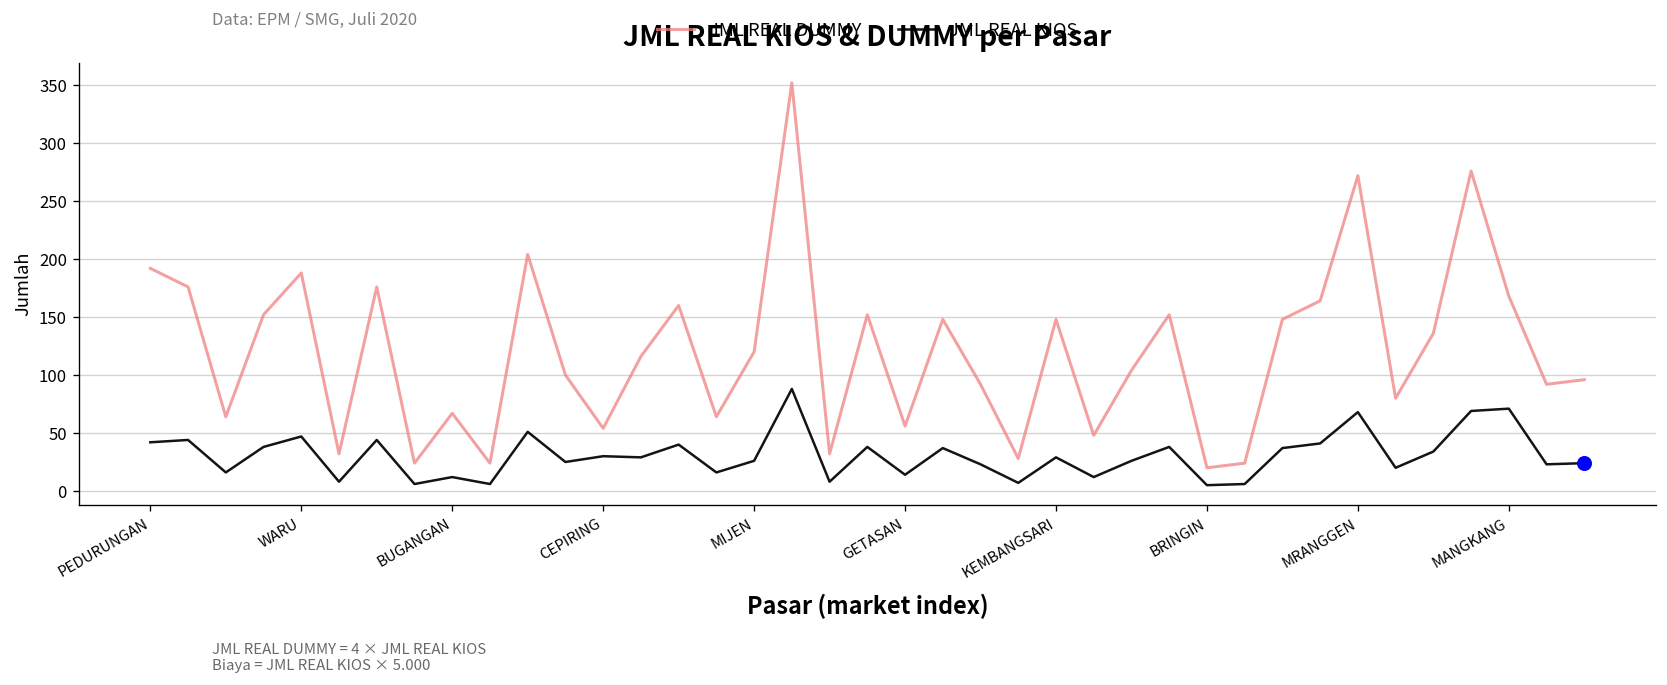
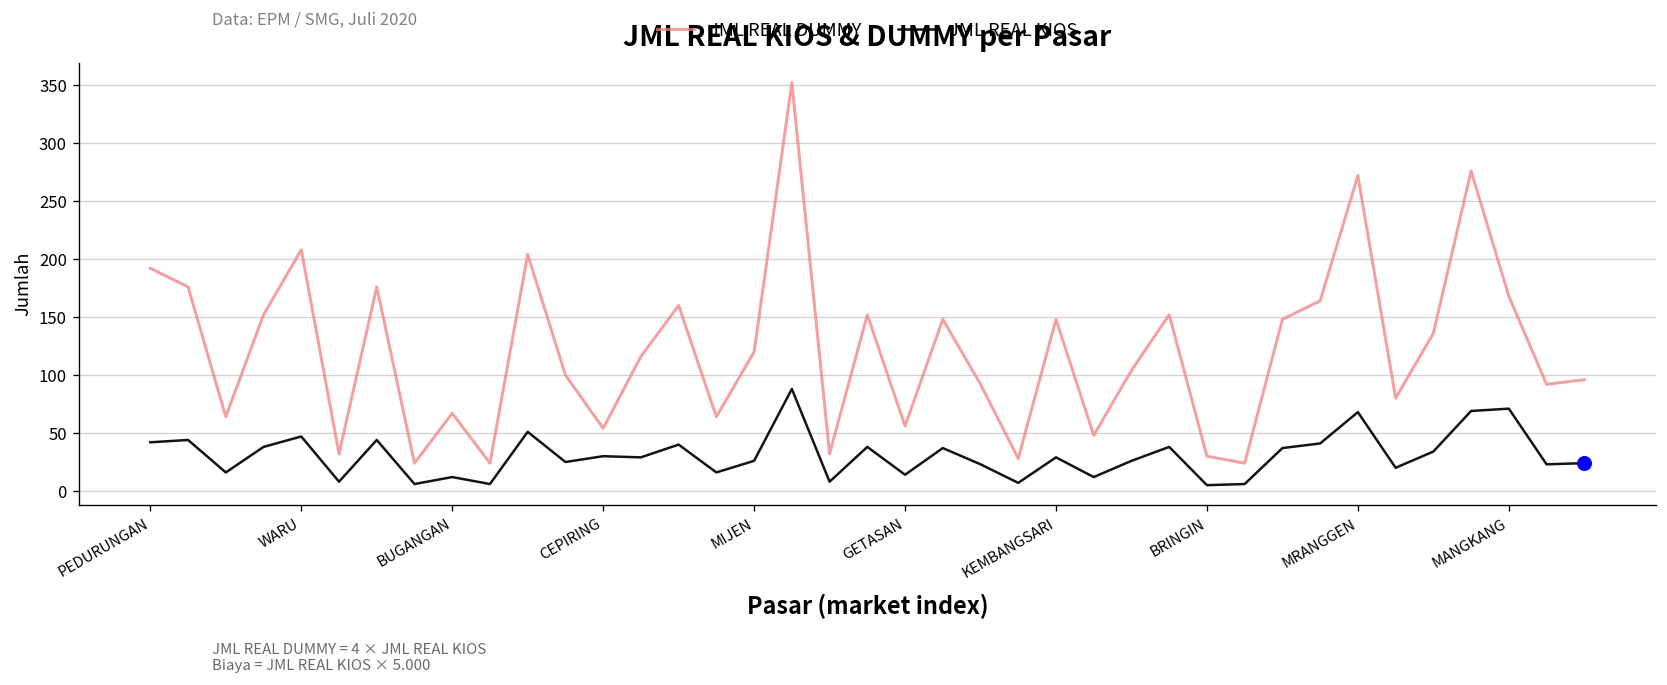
JML REAL DUMMY, WARU: 190 -> 210
JML REAL DUMMY, BRINGIN: 20 -> 30
